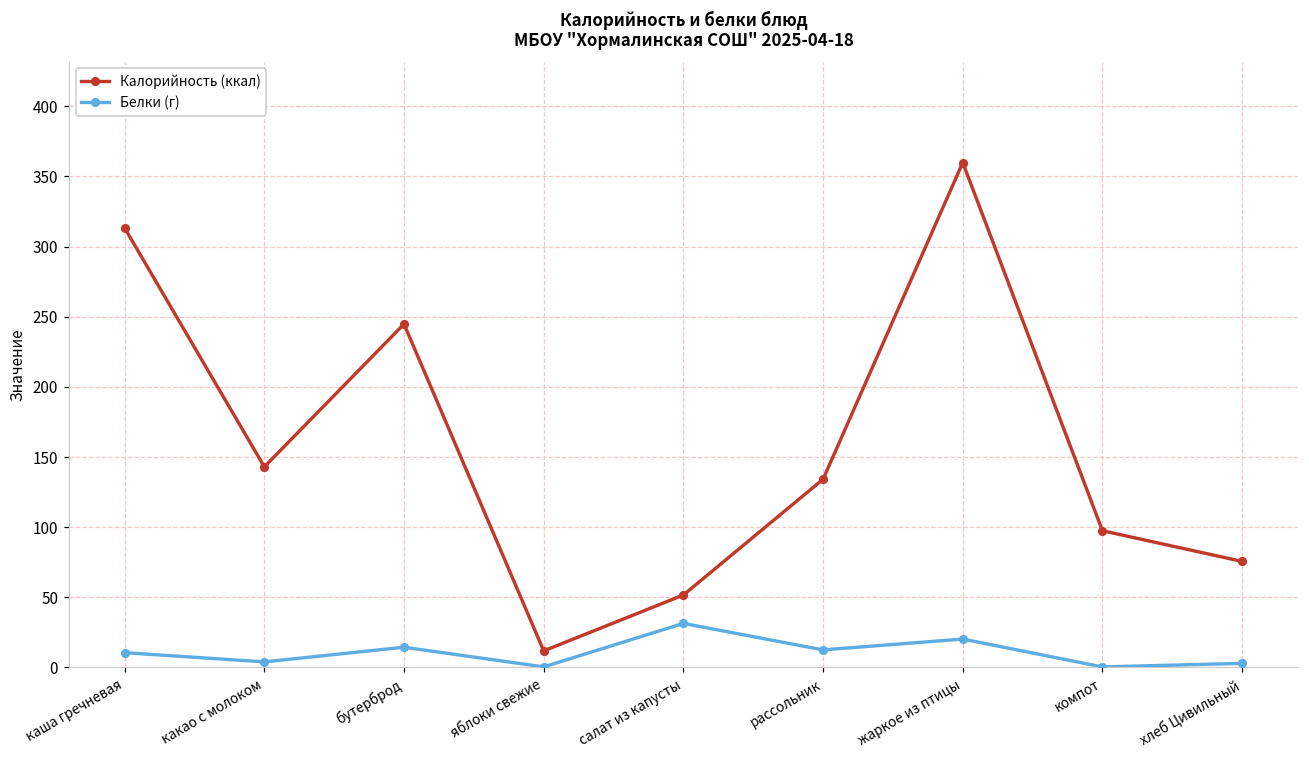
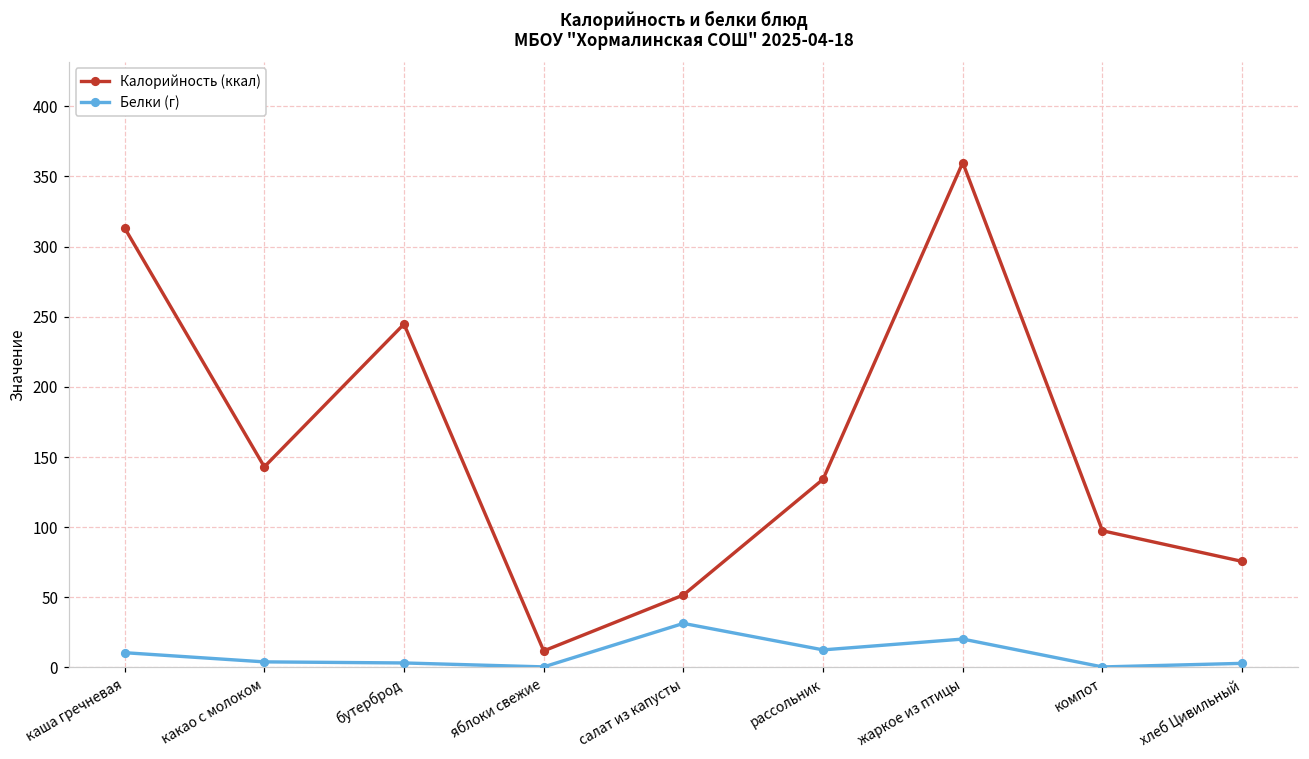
Белки (г), бутерброд: 14 -> 3
